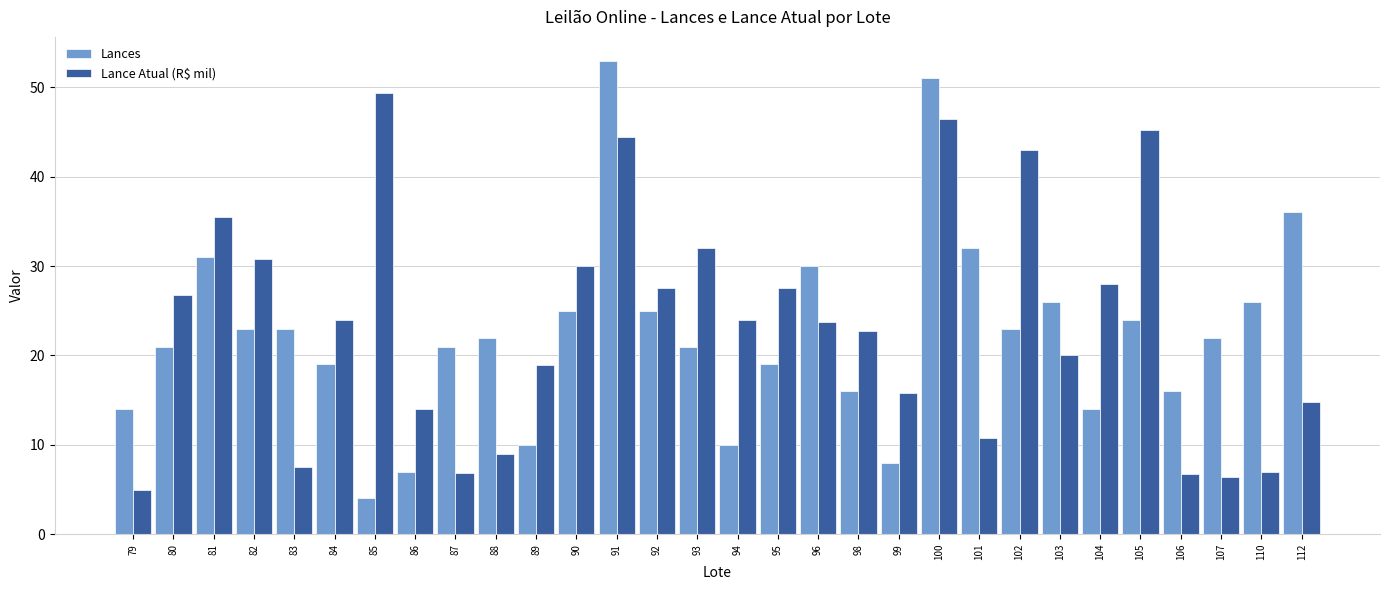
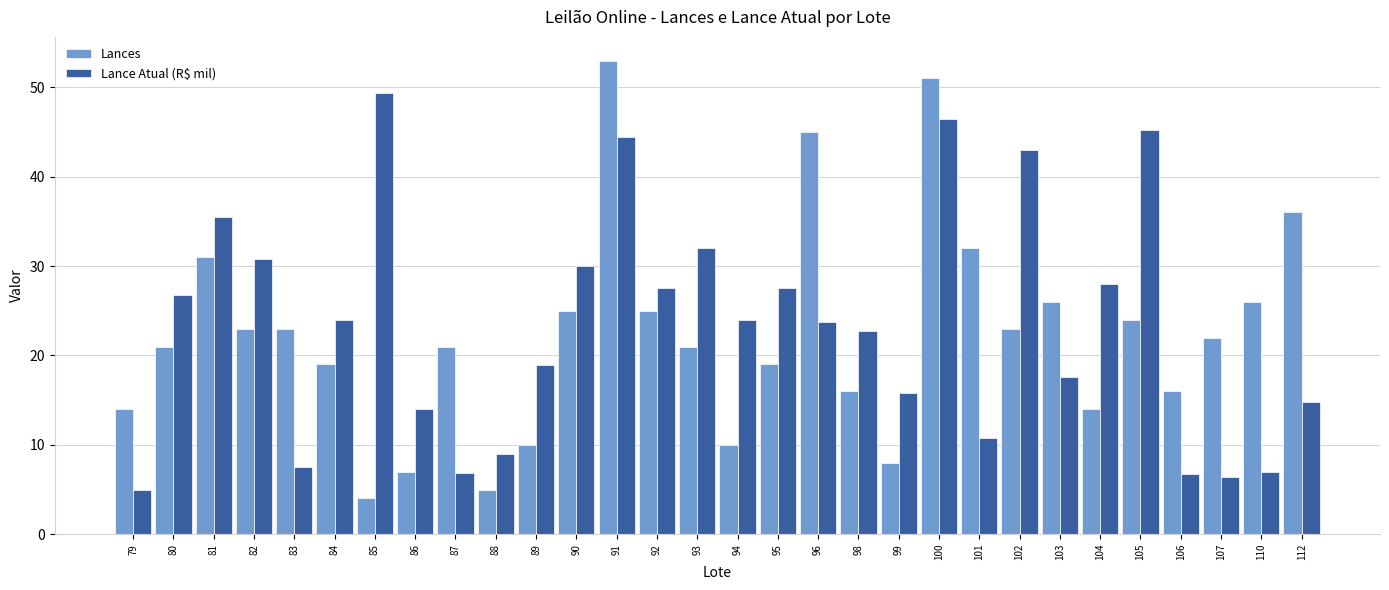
Lances, 88: 22 -> 5
Lances, 96: 30 -> 45
Lance Atual (R$ mil), 103: 20 -> 18
